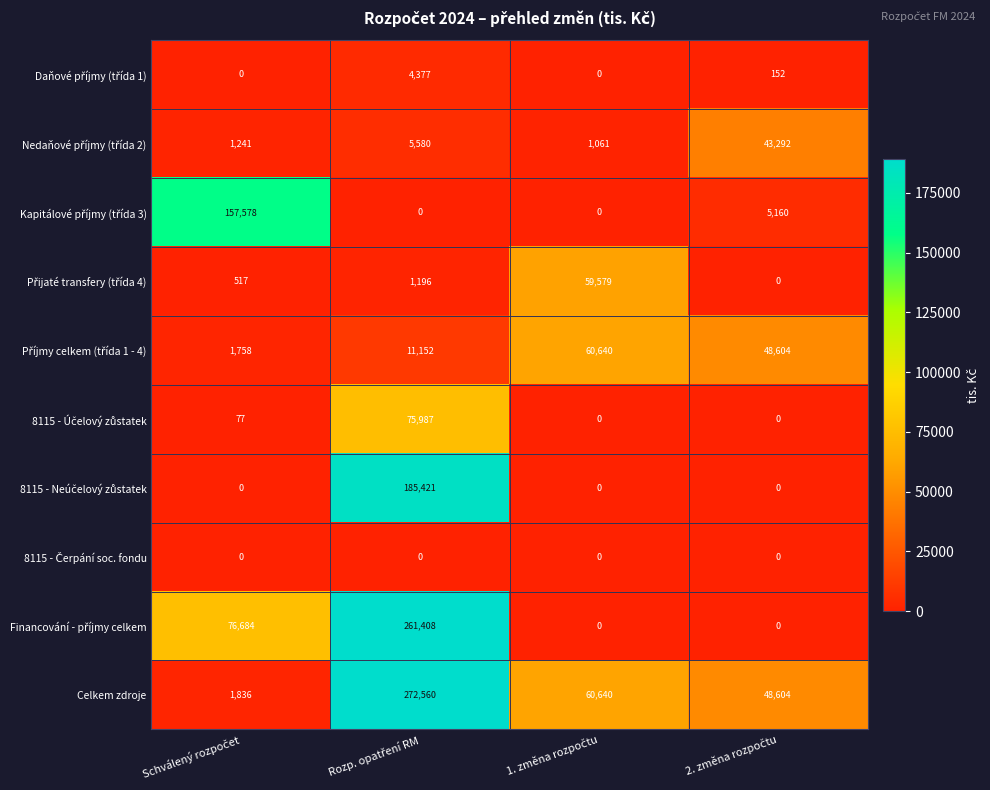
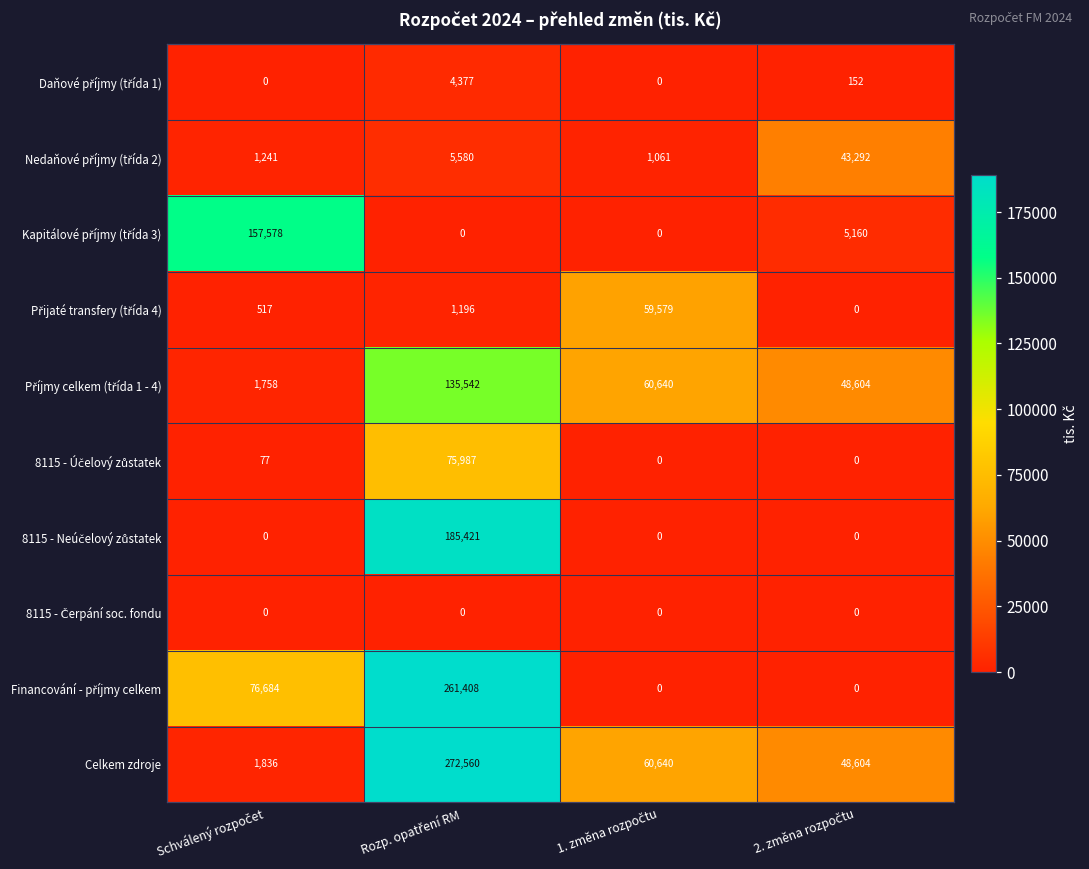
Příjmy celkem (třída 1 - 4), Rozp. opatření RM: 11,152 -> 135,542
